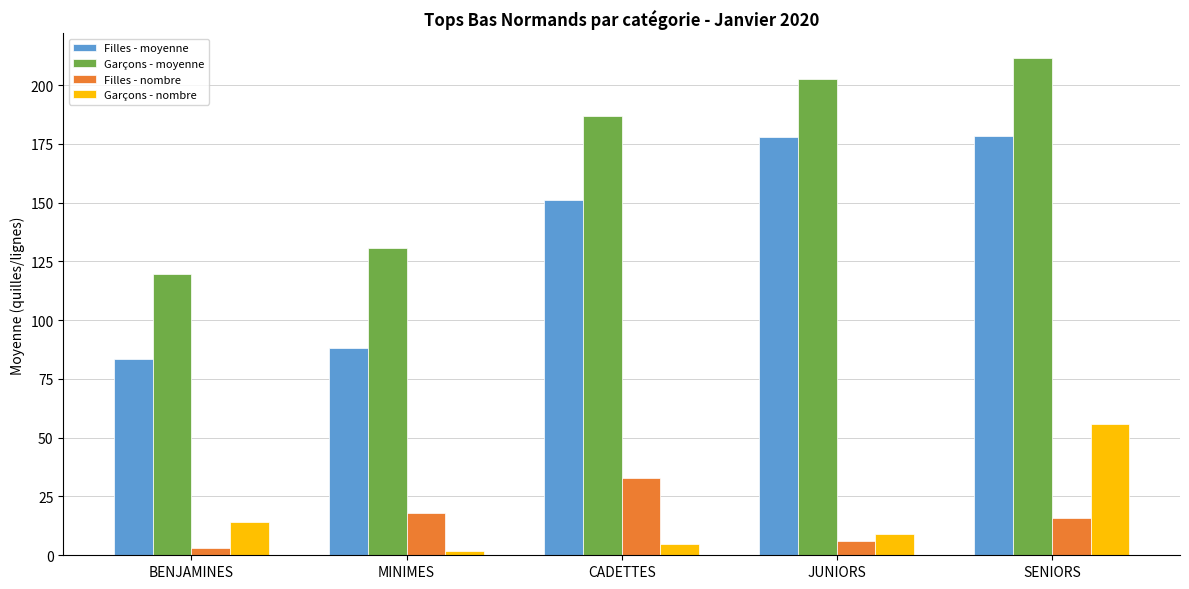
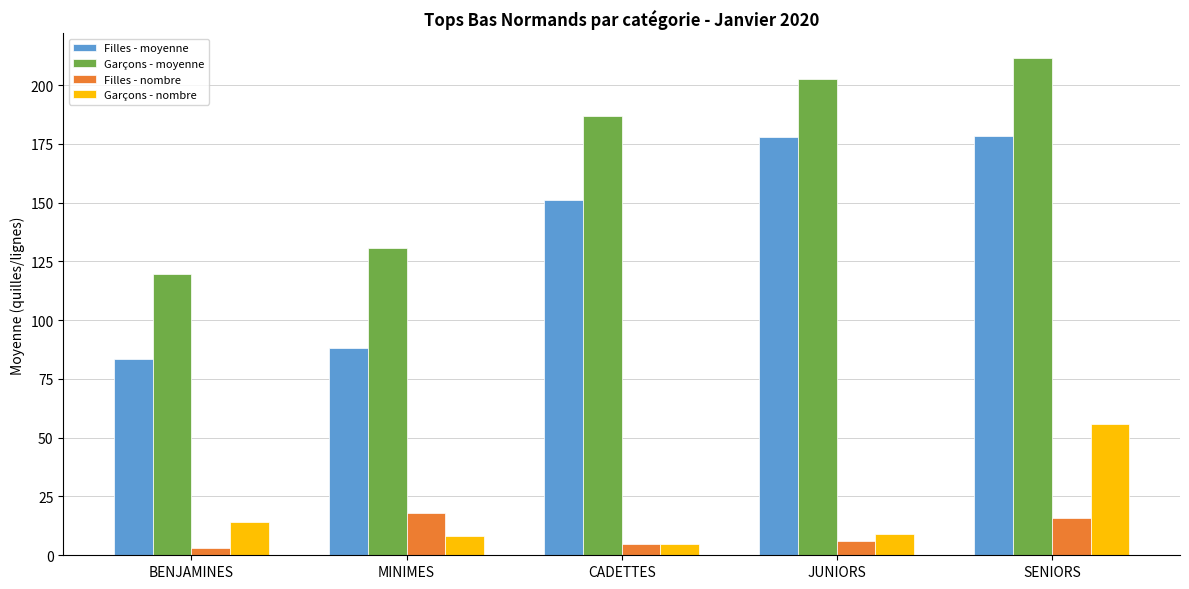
Garçons - nombre, MINIMES: 2 -> 8
Filles - nombre, CADETTES: 33 -> 5
